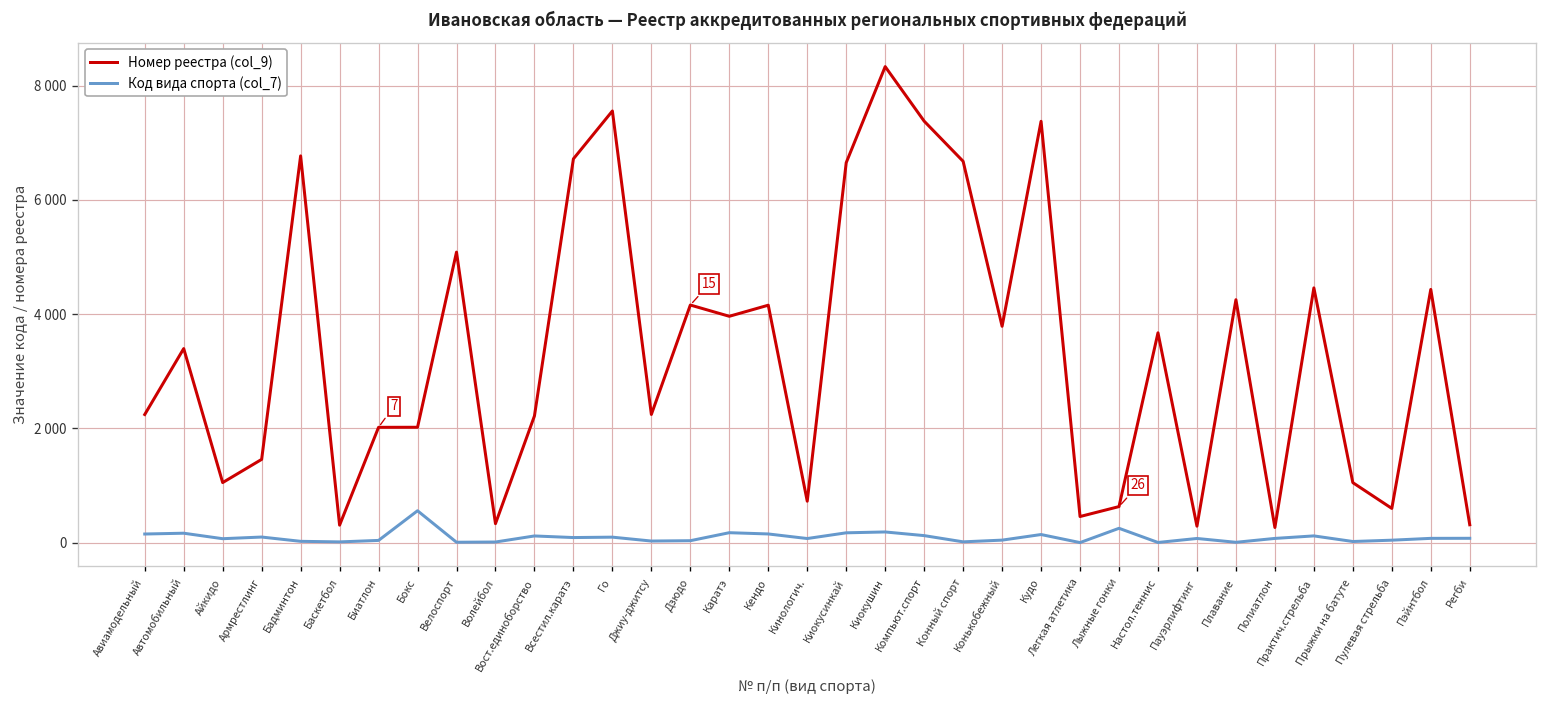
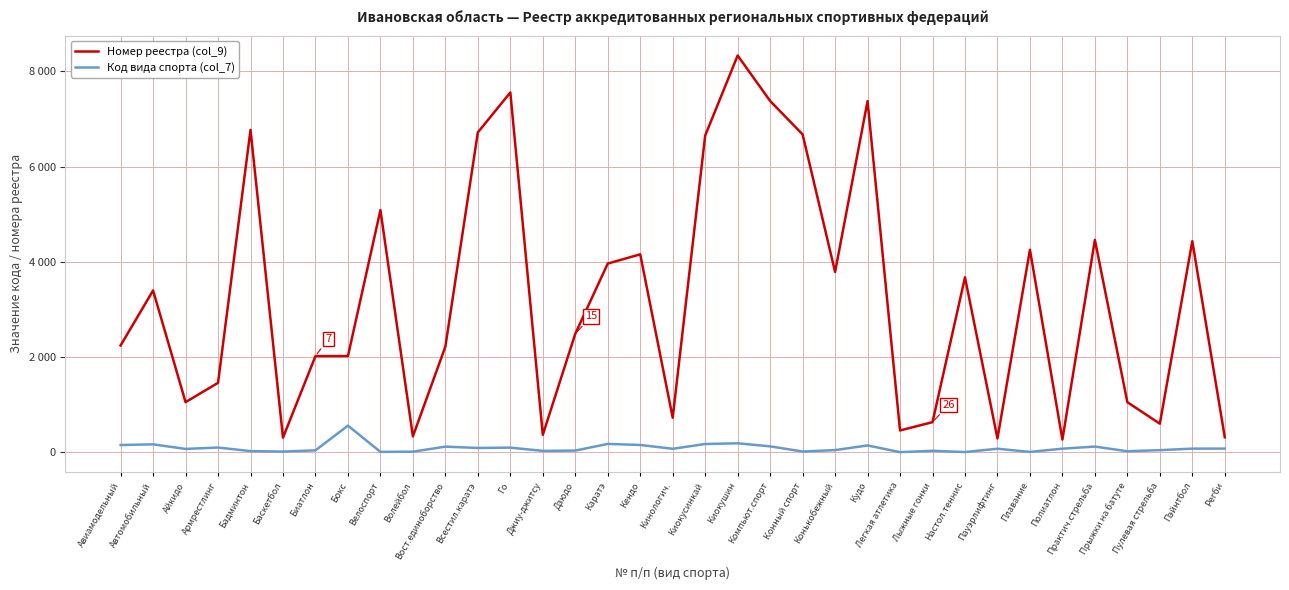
Номер реестра (col_9), Джиу-джитсу: 2200 -> 400
Номер реестра (col_9), Дзюдо: 4200 -> 2500
Код вида спорта (col_7), Лыжные гонки: 300 -> 0
